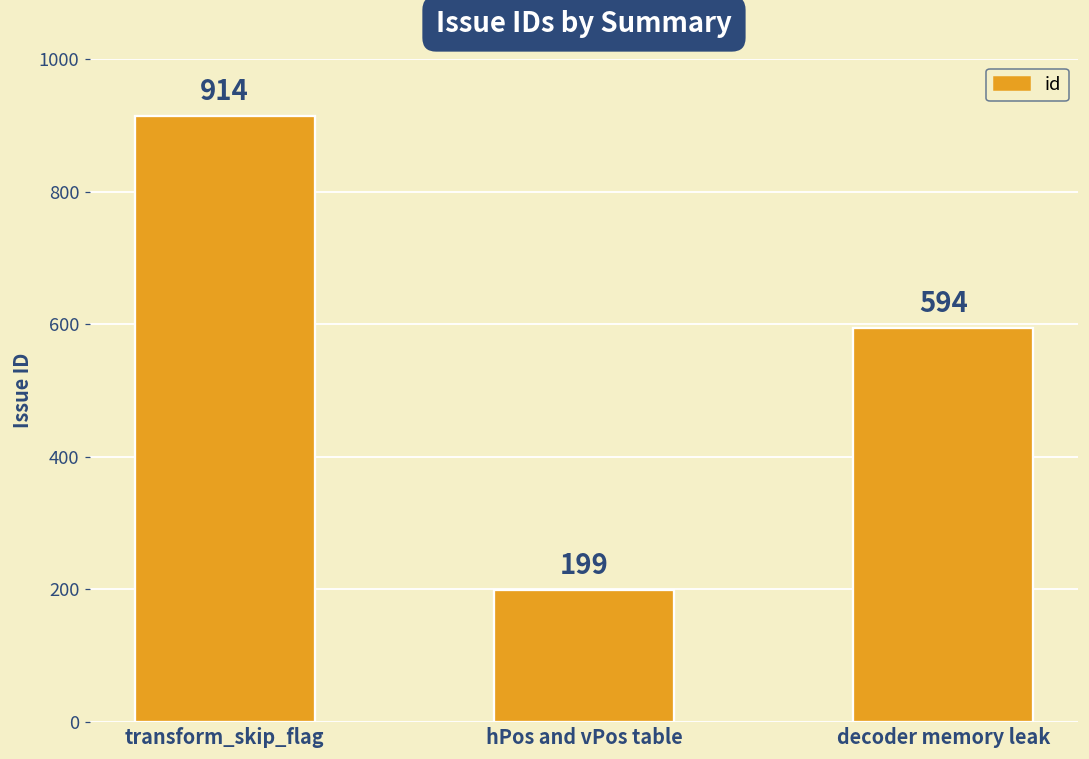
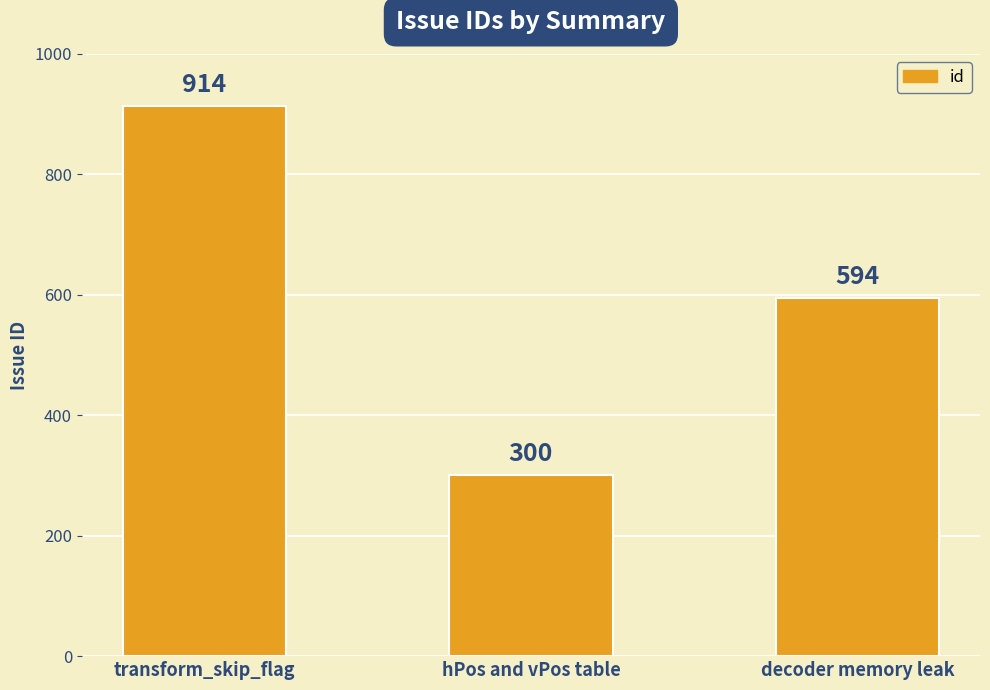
hPos and vPos table: 199 -> 300
